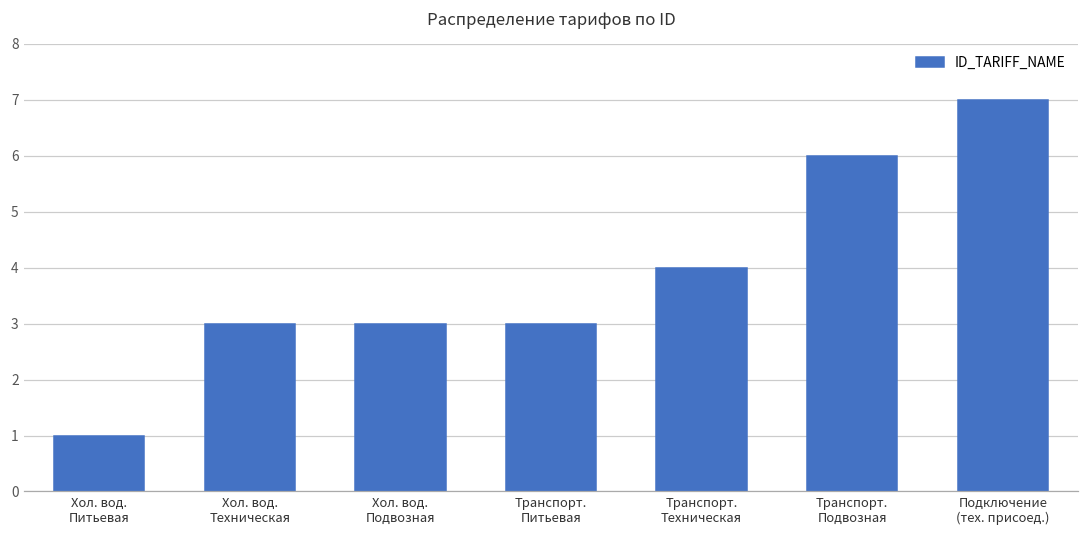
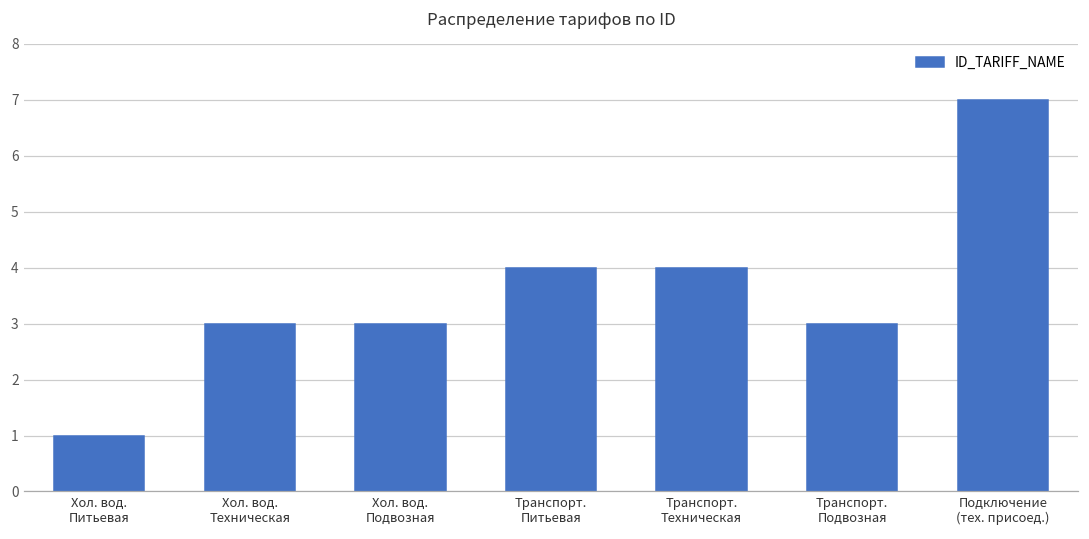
Транспорт. Питьевая: 3.0 -> 4.0
Транспорт. Подвозная: 6.0 -> 3.0
